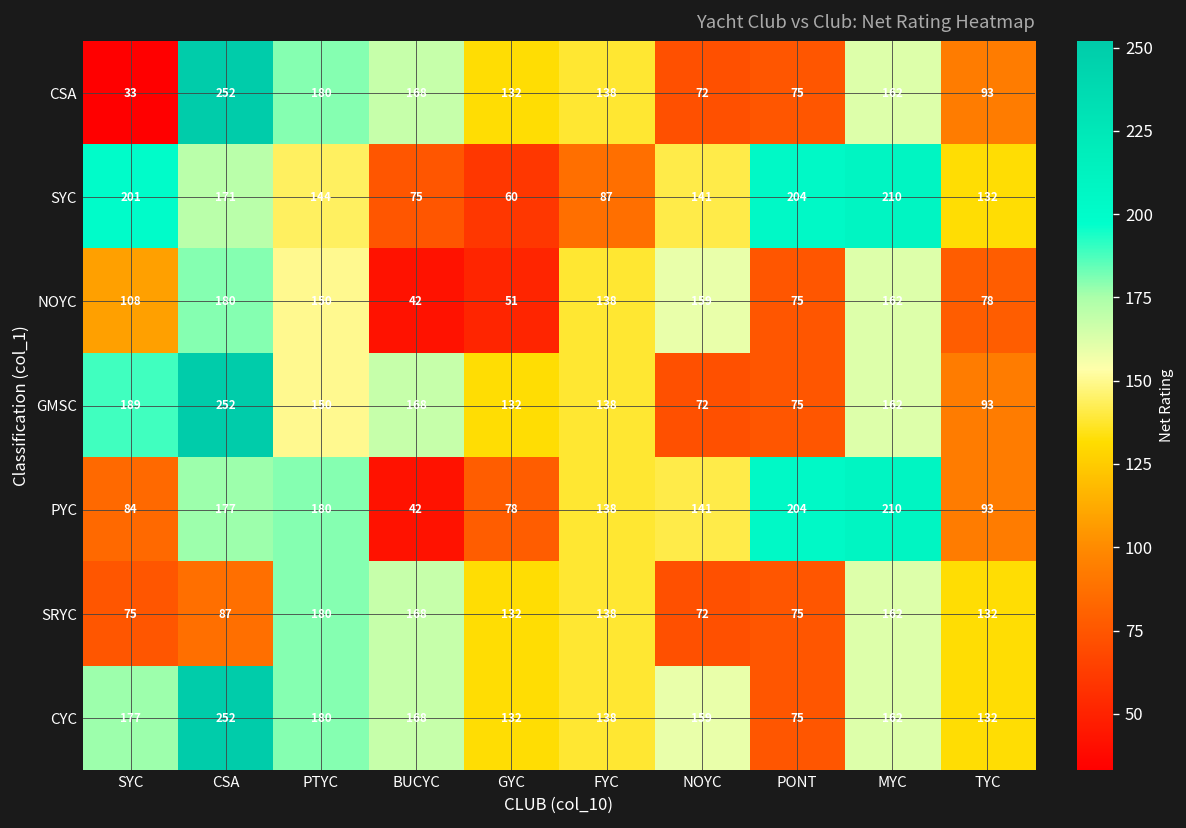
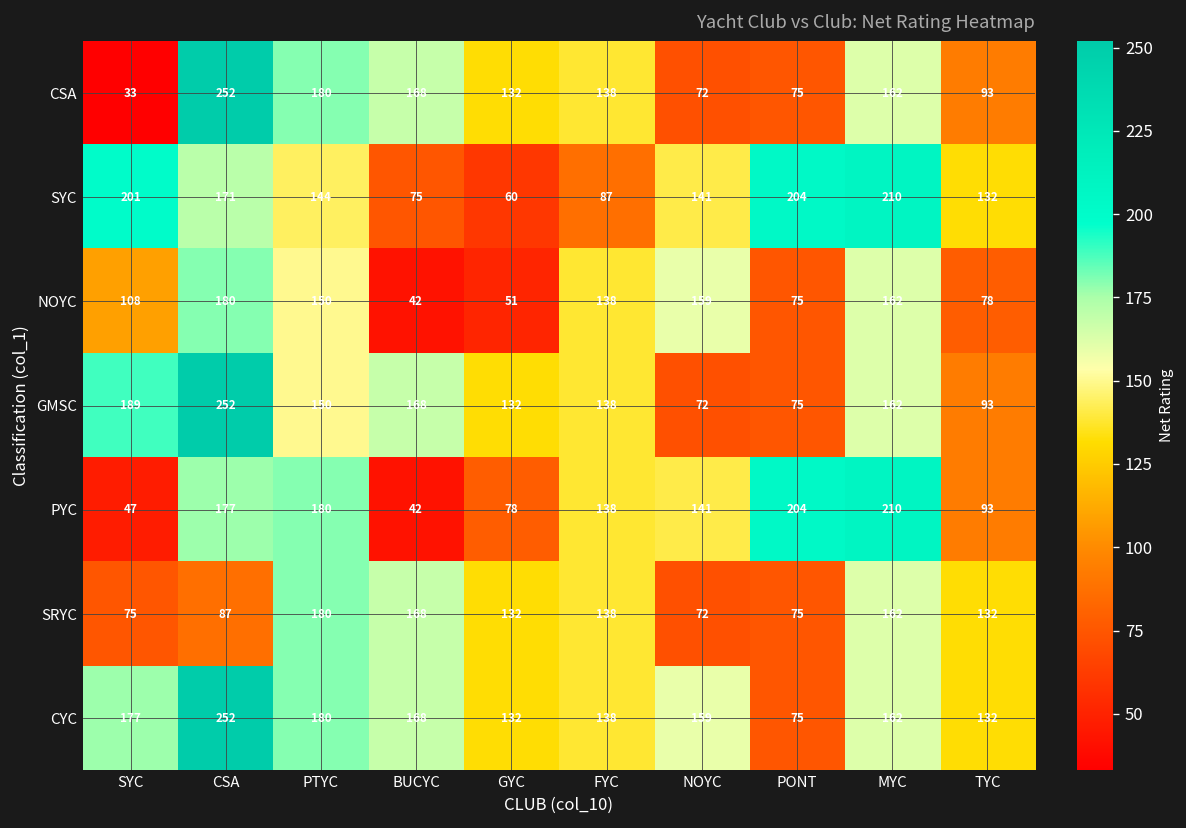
PYC, SYC: 84 -> 47
